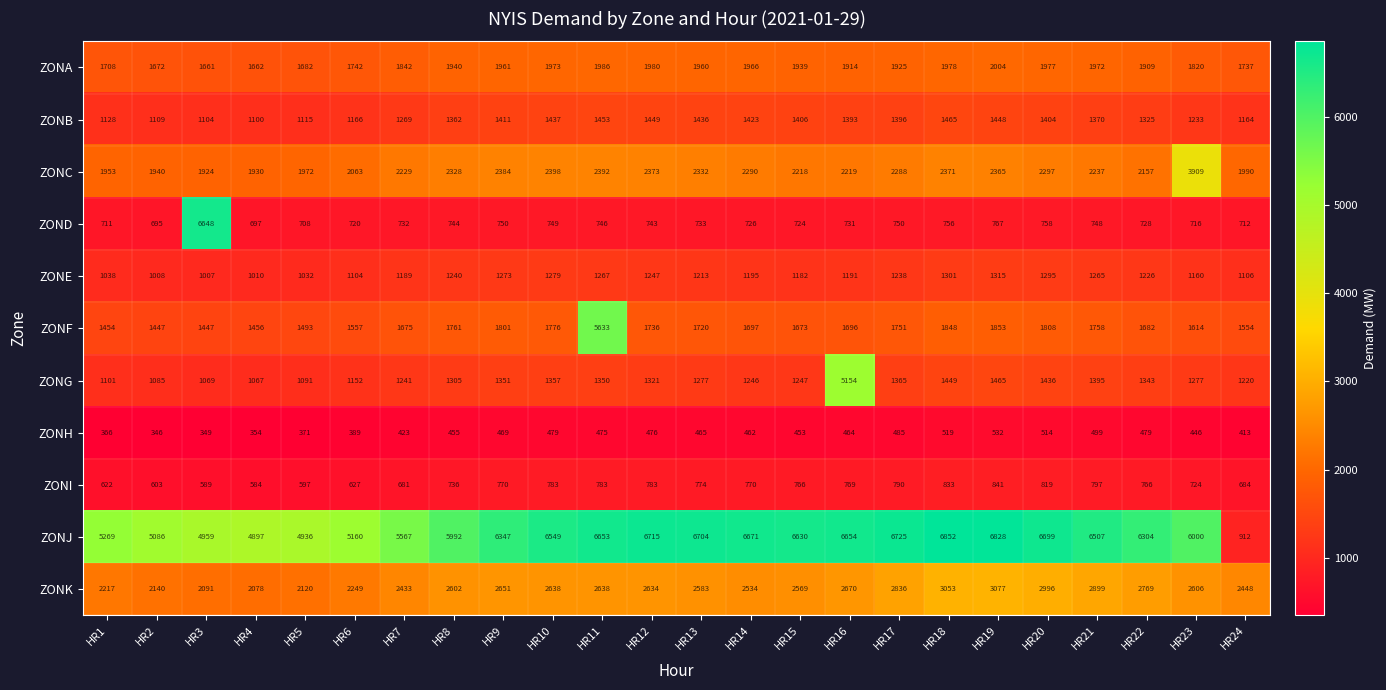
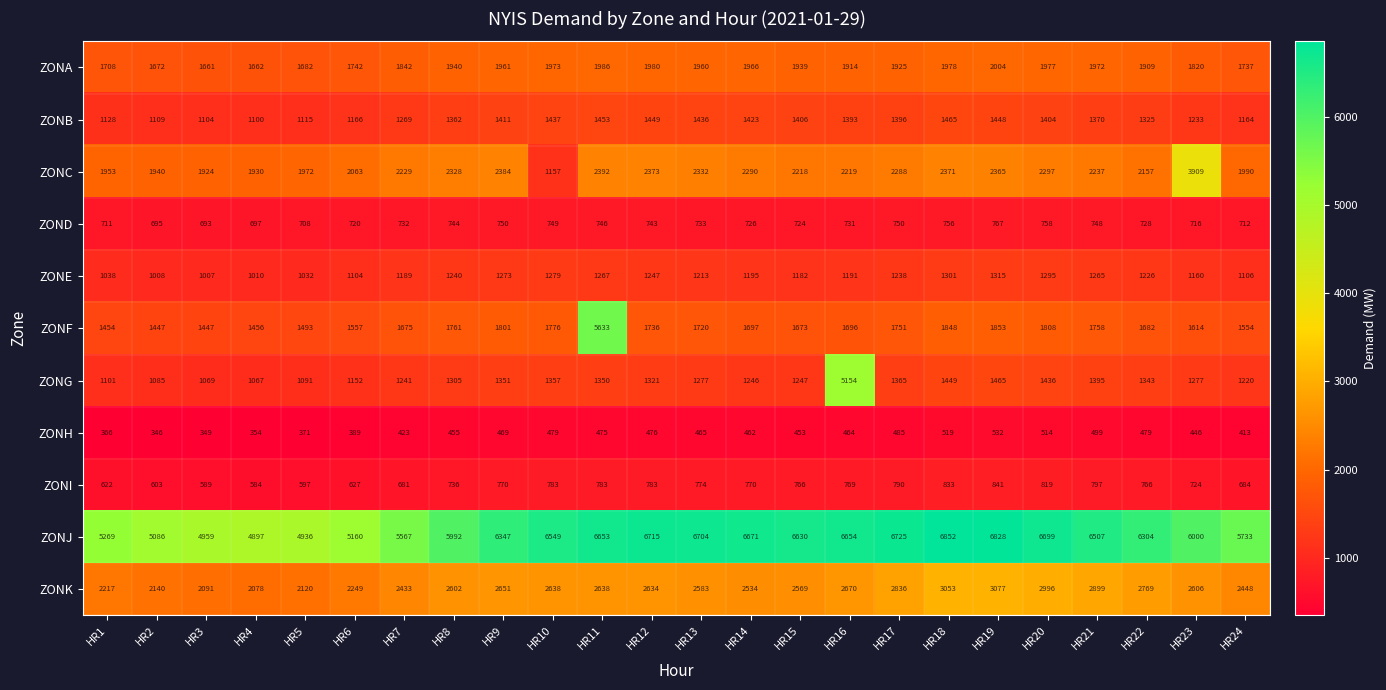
ZONC, HR10: 2398 -> 1157
ZOND, HR3: 6648 -> 693
ZONJ, HR24: 912 -> 5733
